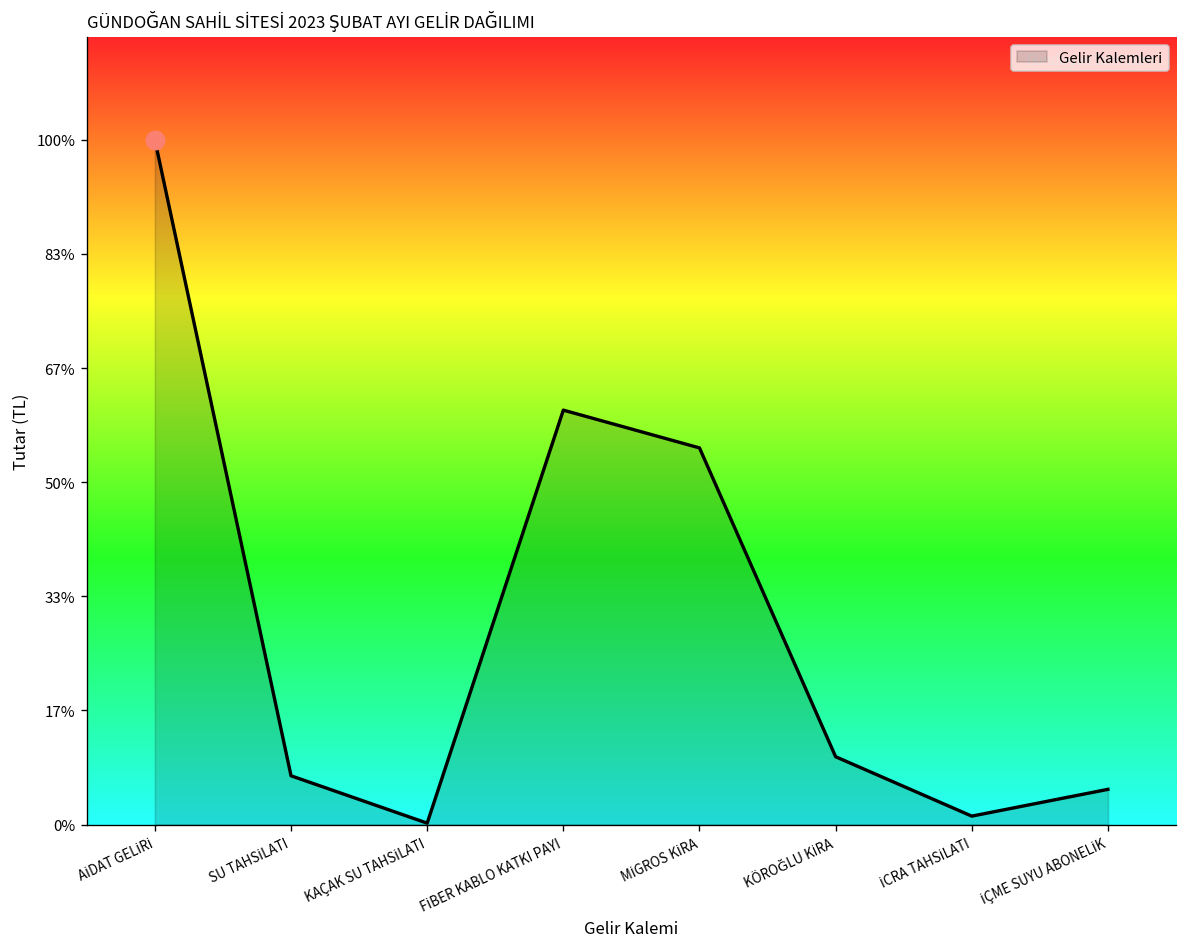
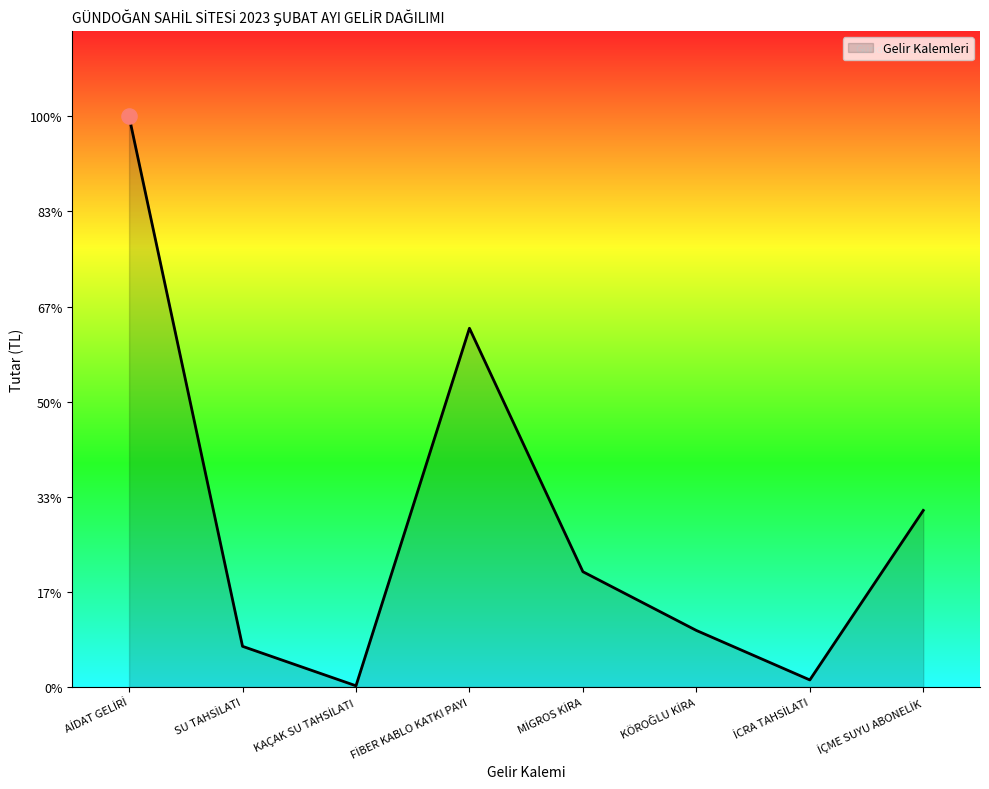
Gelir Kalemleri, FİBER KABLO KATKI PAYI: 61% -> 63%
Gelir Kalemleri, MİGROS KİRA: 55% -> 20%
Gelir Kalemleri, İÇME SUYU ABONELİK: 5% -> 31%
